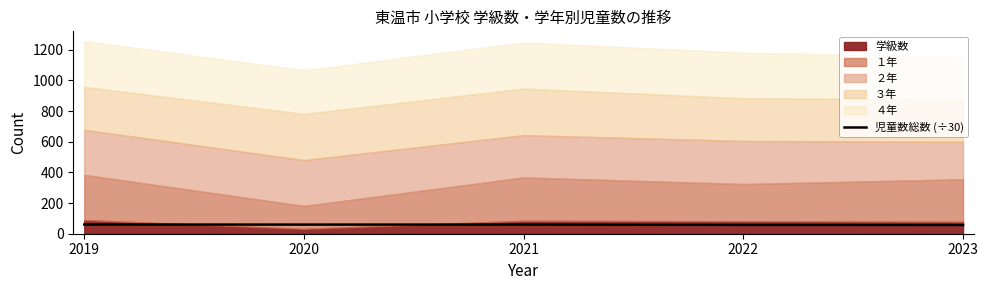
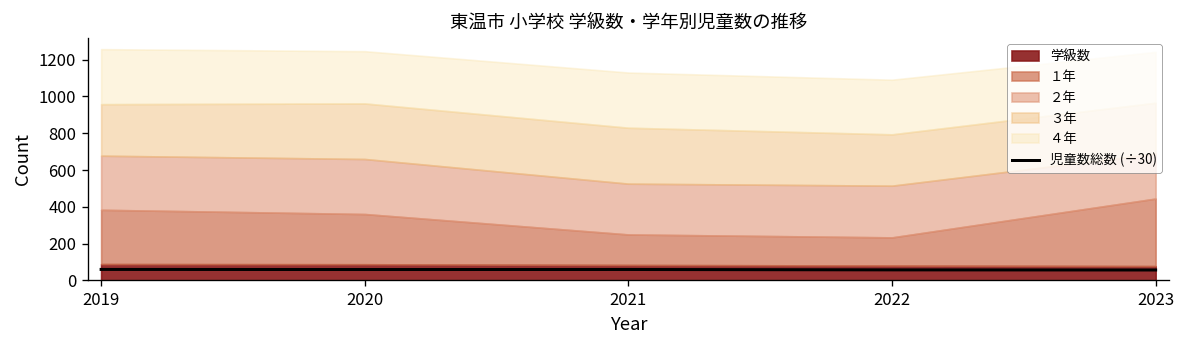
学級数, 2020: 30 -> 90
１年, 2020: 150 -> 270
１年, 2021: 280 -> 170
１年, 2022: 240 -> 150
１年, 2023: 280 -> 370
